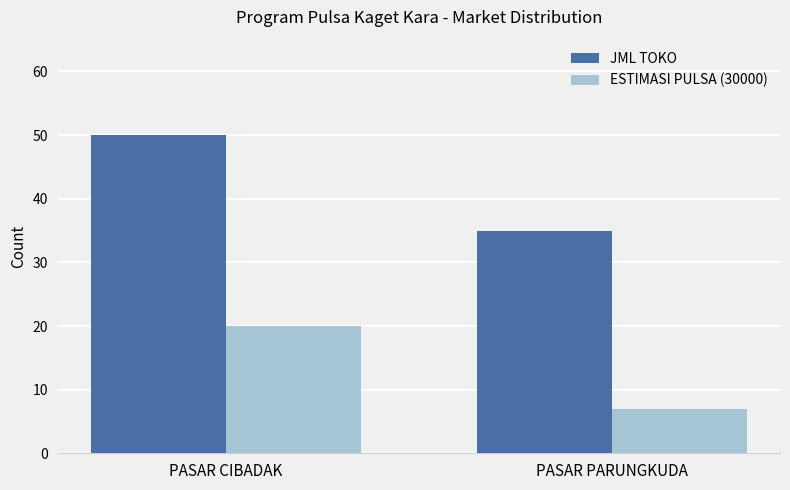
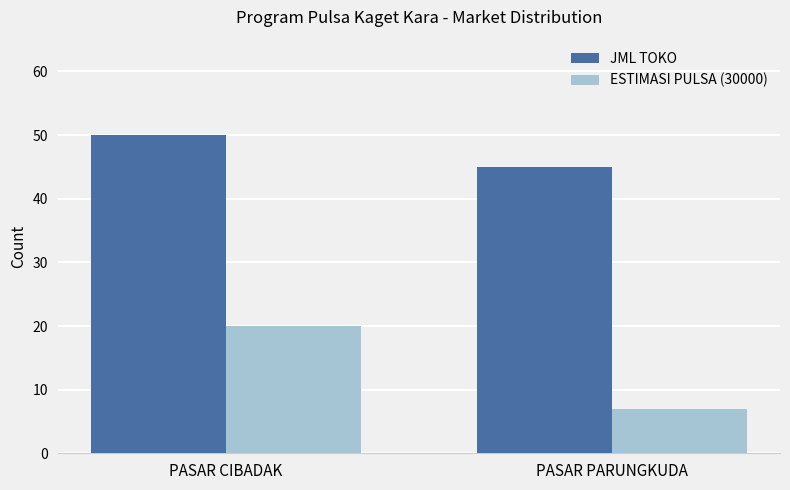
JML TOKO, PASAR PARUNGKUDA: 35 -> 45
